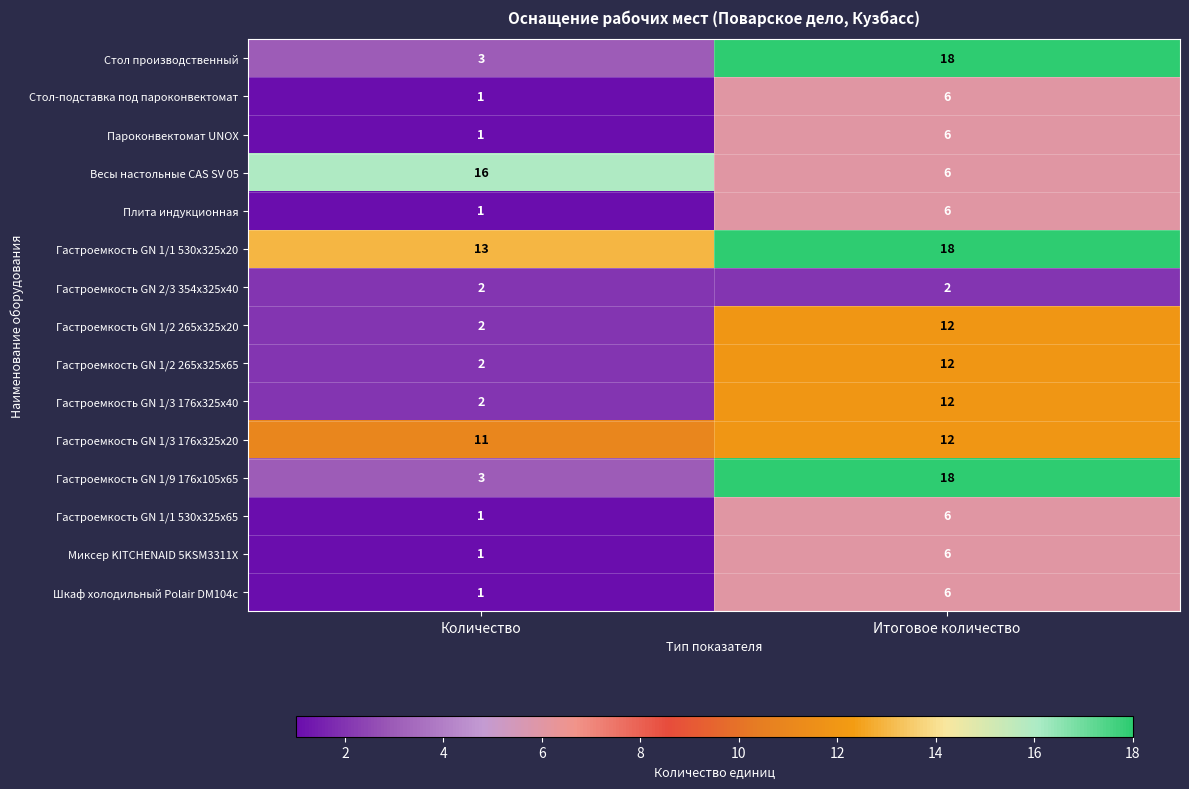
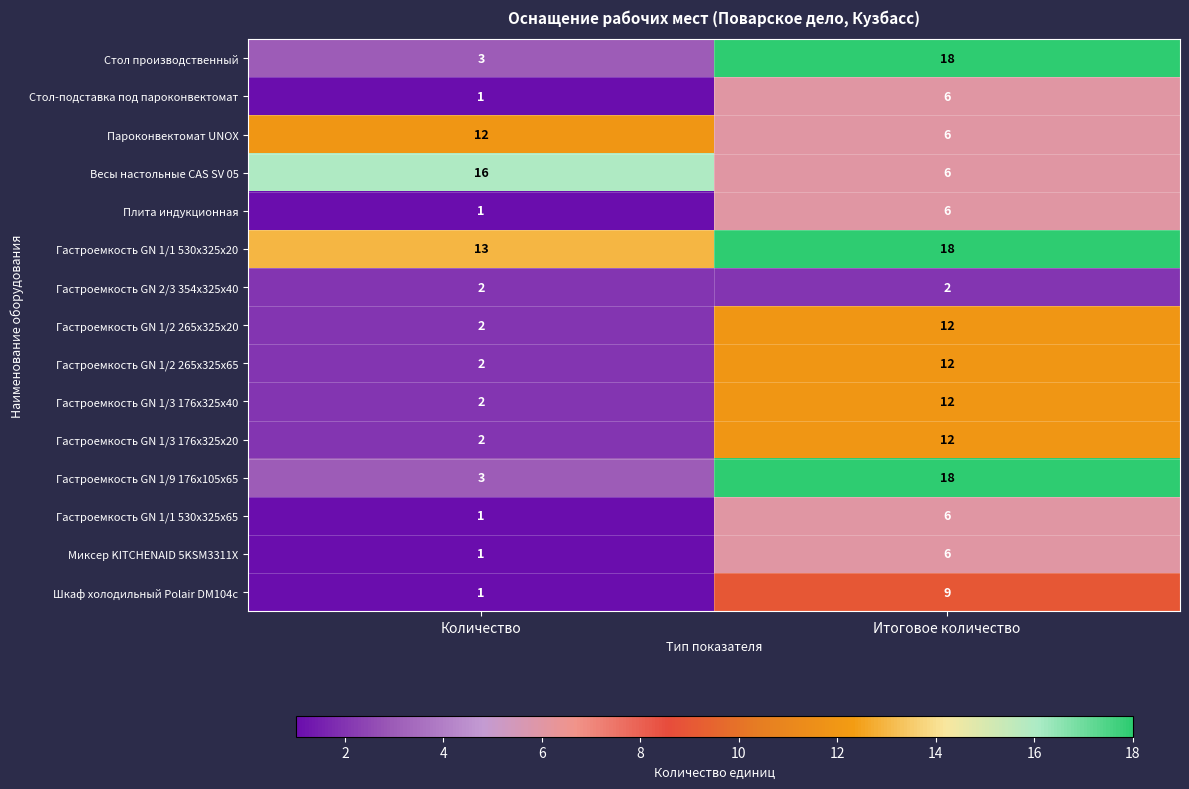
Пароконвектомат UNOX, Количество: 1 -> 12
Гастроемкость GN 1/3 176х325х20, Количество: 11 -> 2
Шкаф холодильный Polair DM104c, Итоговое количество: 6 -> 9
